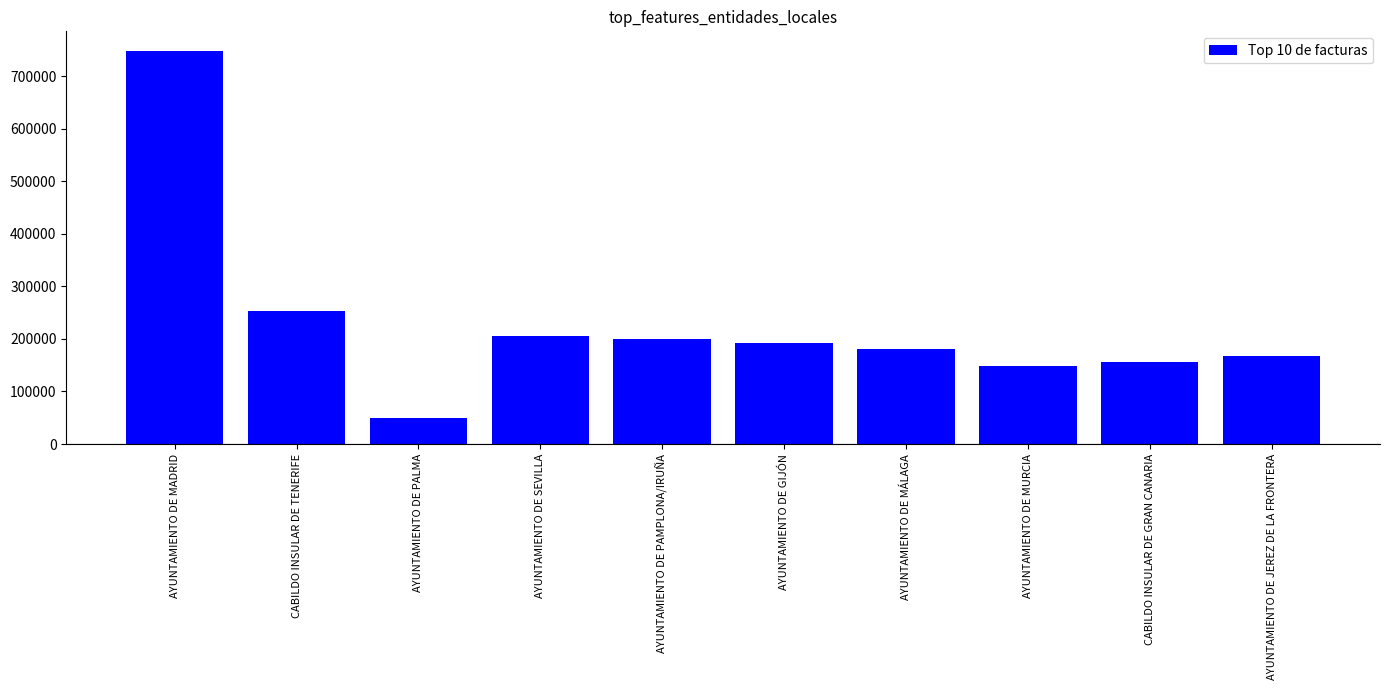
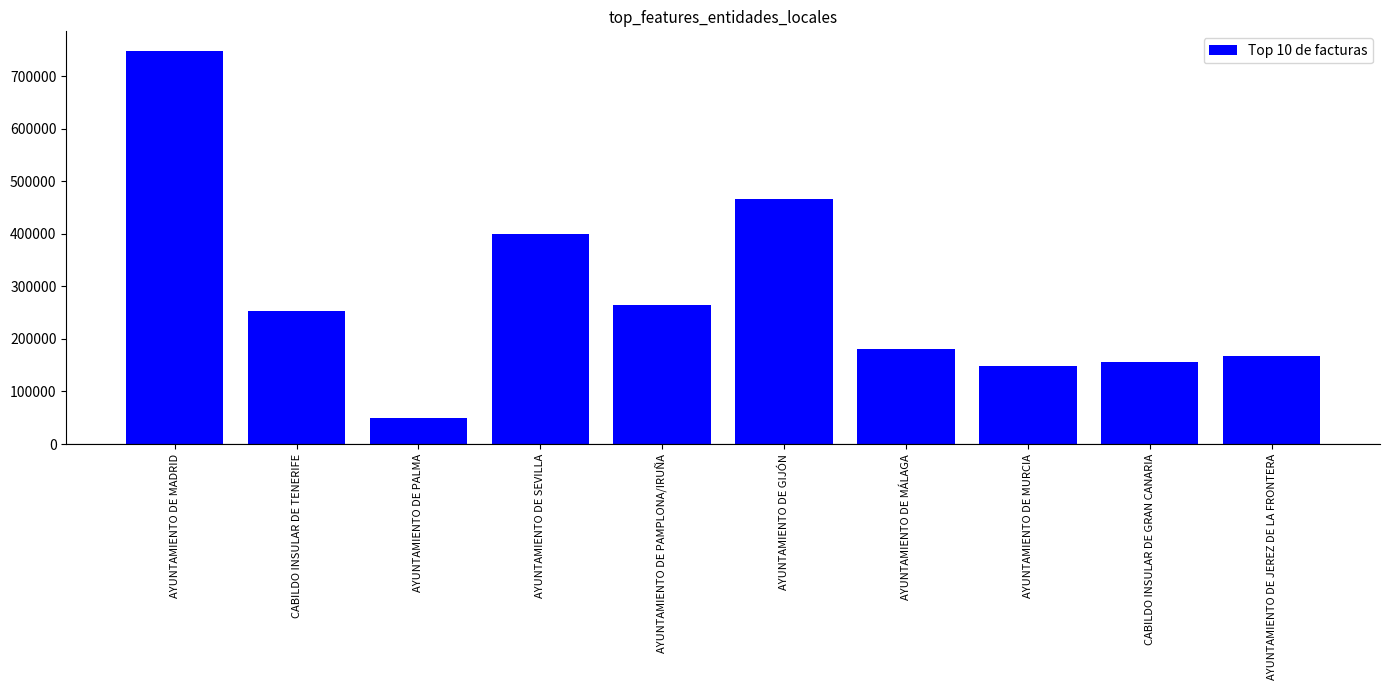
AYUNTAMIENTO DE SEVILLA: 200000 -> 400000
AYUNTAMIENTO DE PAMPLONA/IRUÑA: 200000 -> 270000
AYUNTAMIENTO DE GIJÓN: 190000 -> 470000
